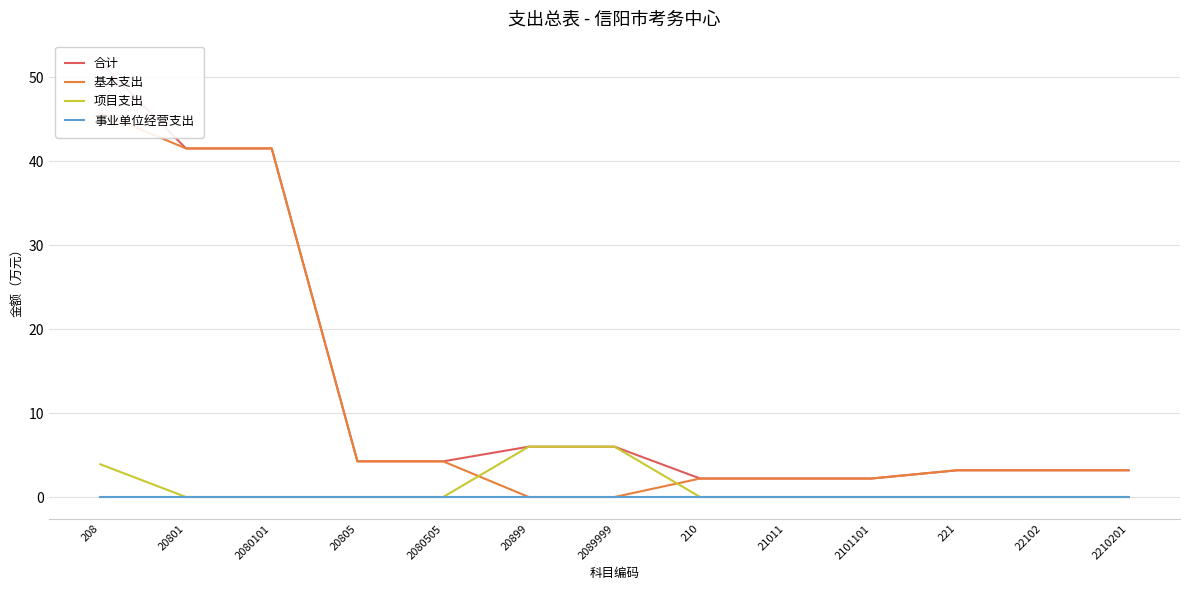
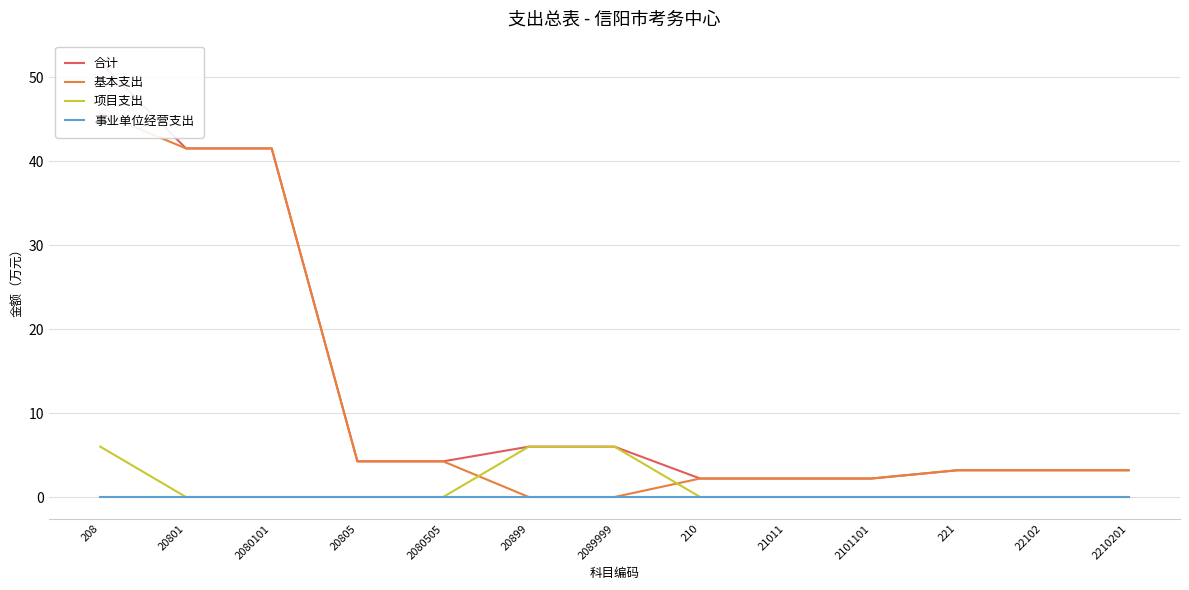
项目支出, 208: 4 -> 6
